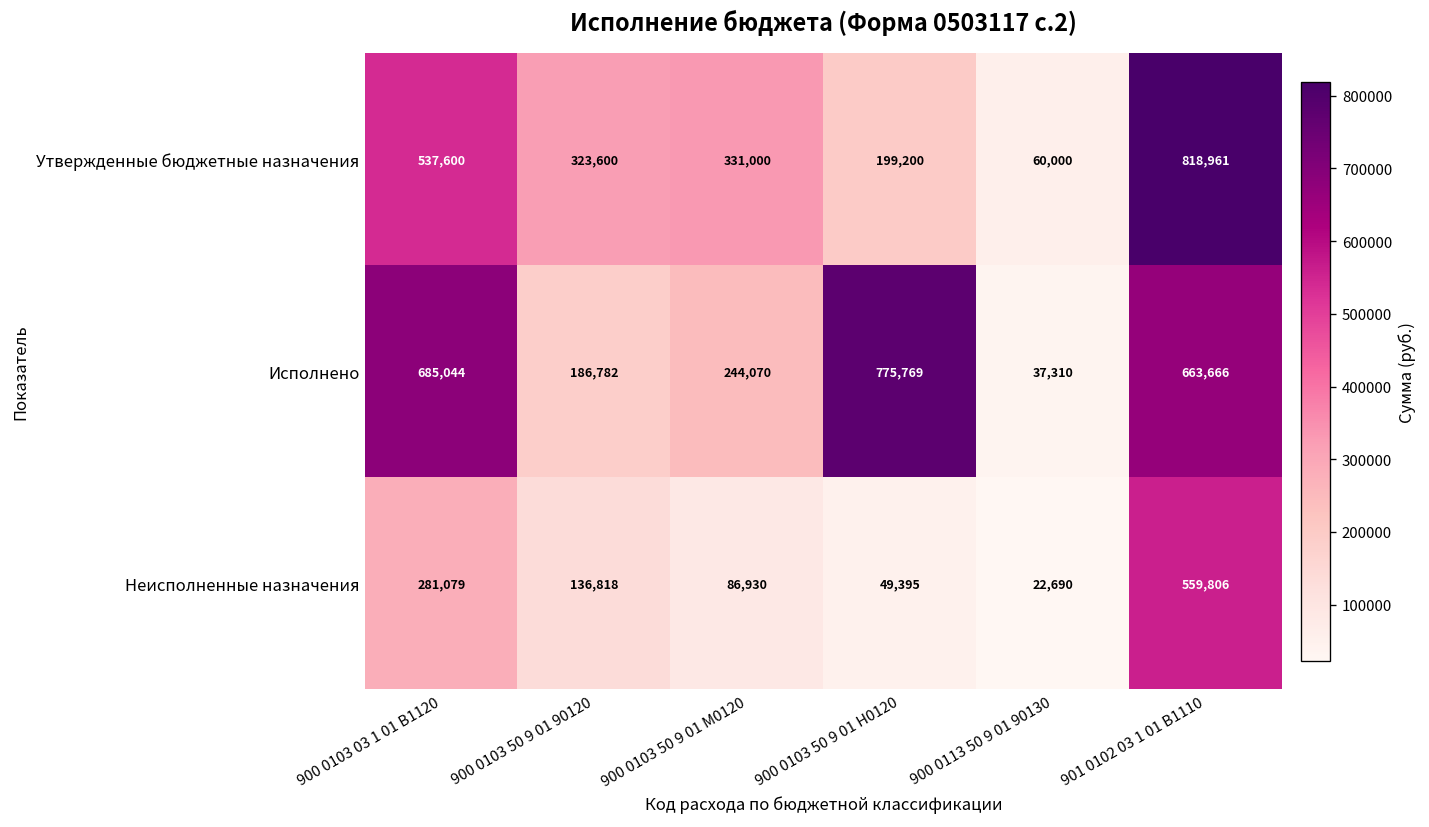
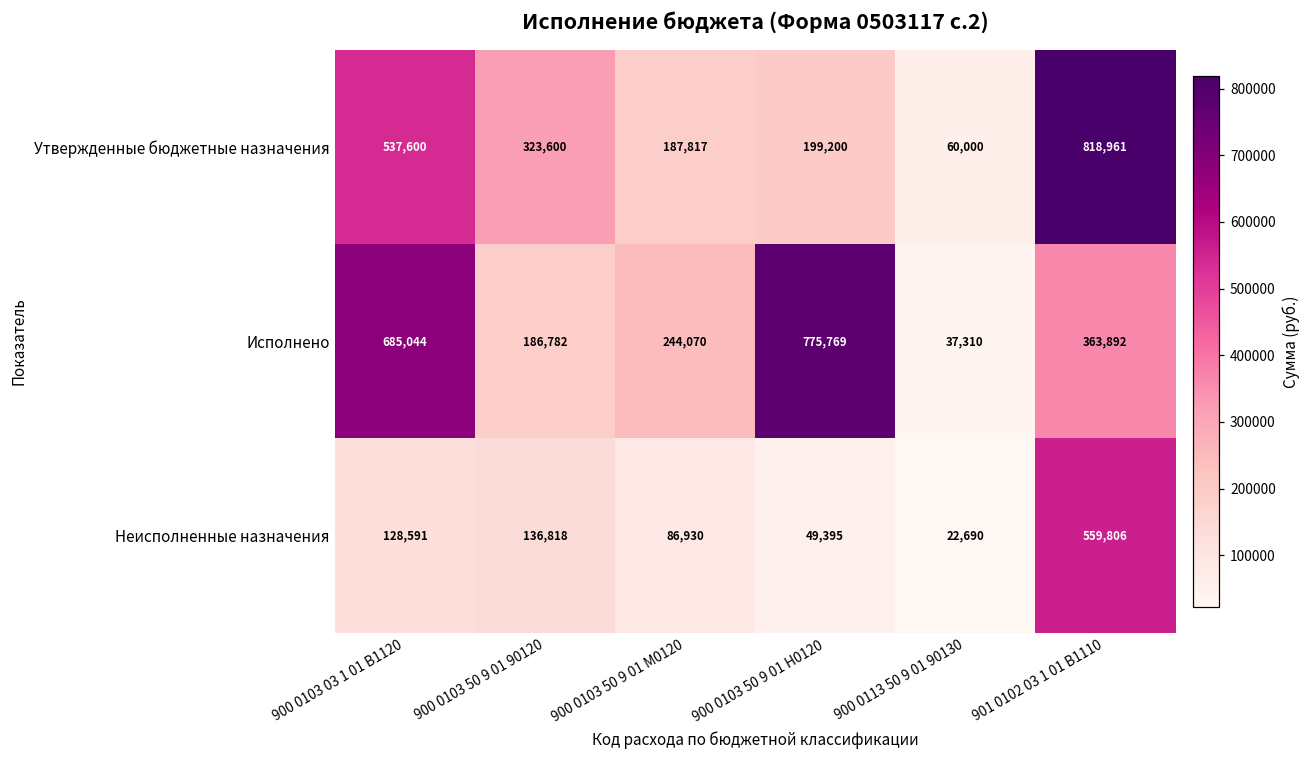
Утвержденные бюджетные назначения, 900 0103 50 9 01 М0120: 331,000 -> 187,817
Исполнено, 901 0102 03 1 01 В1110: 663,666 -> 363,892
Неисполненные назначения, 900 0103 03 1 01 В1120: 281,079 -> 128,591
